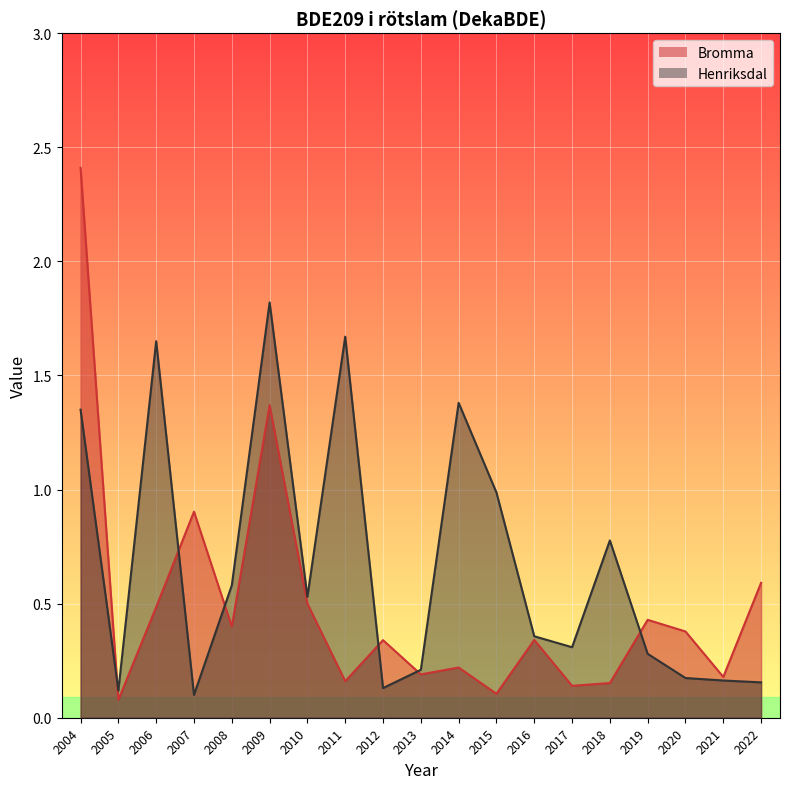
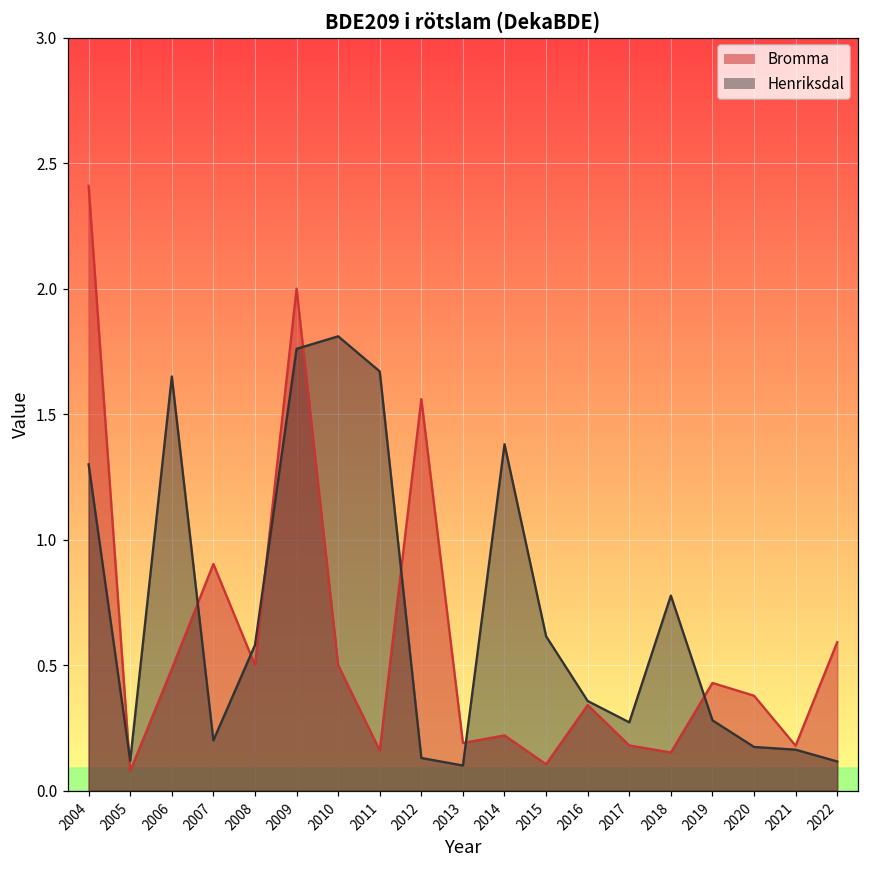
Henriksdal, 2004: 1.35 -> 1.30
Henriksdal, 2007: 0.1 -> 0.2
Bromma, 2008: 0.4 -> 0.5
Bromma, 2009: 1.37 -> 2.00
Henriksdal, 2009: 1.82 -> 1.76
Henriksdal, 2010: 0.53 -> 1.81
Bromma, 2012: 0.34 -> 1.56
Henriksdal, 2013: 0.21 -> 0.10
Henriksdal, 2015: 0.99 -> 0.62
Bromma, 2017: 0.14 -> 0.18
Henriksdal, 2017: 0.31 -> 0.27
Henriksdal, 2022: 0.16 -> 0.12
